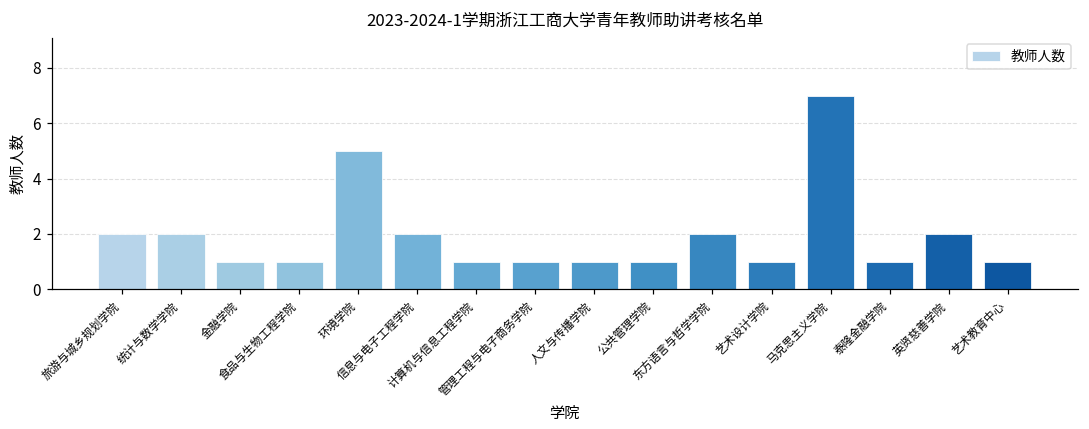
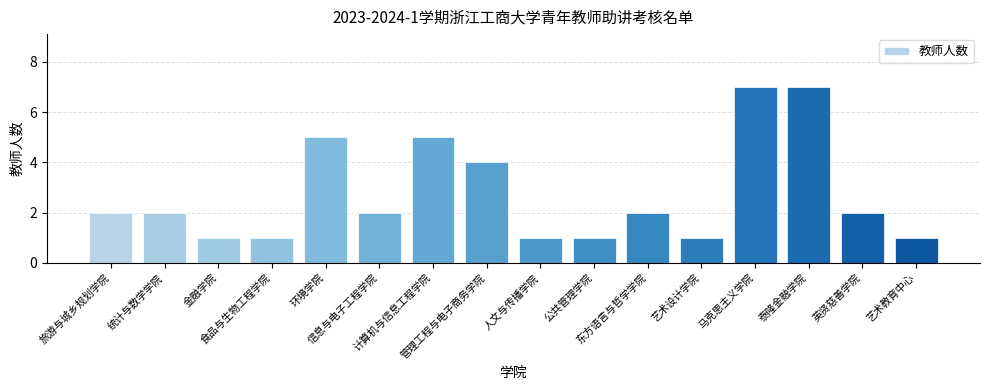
计算机与信息工程学院: 1 -> 5
管理工程与电子商务学院: 1 -> 4
泰隆金融学院: 1 -> 7
